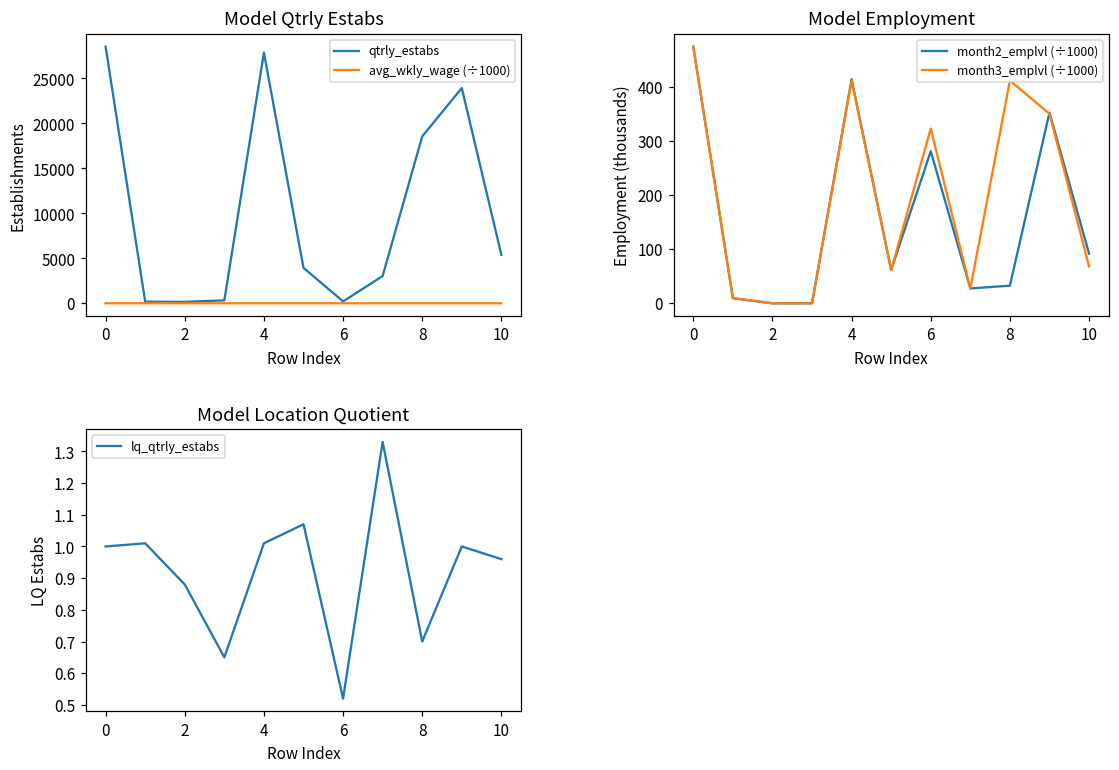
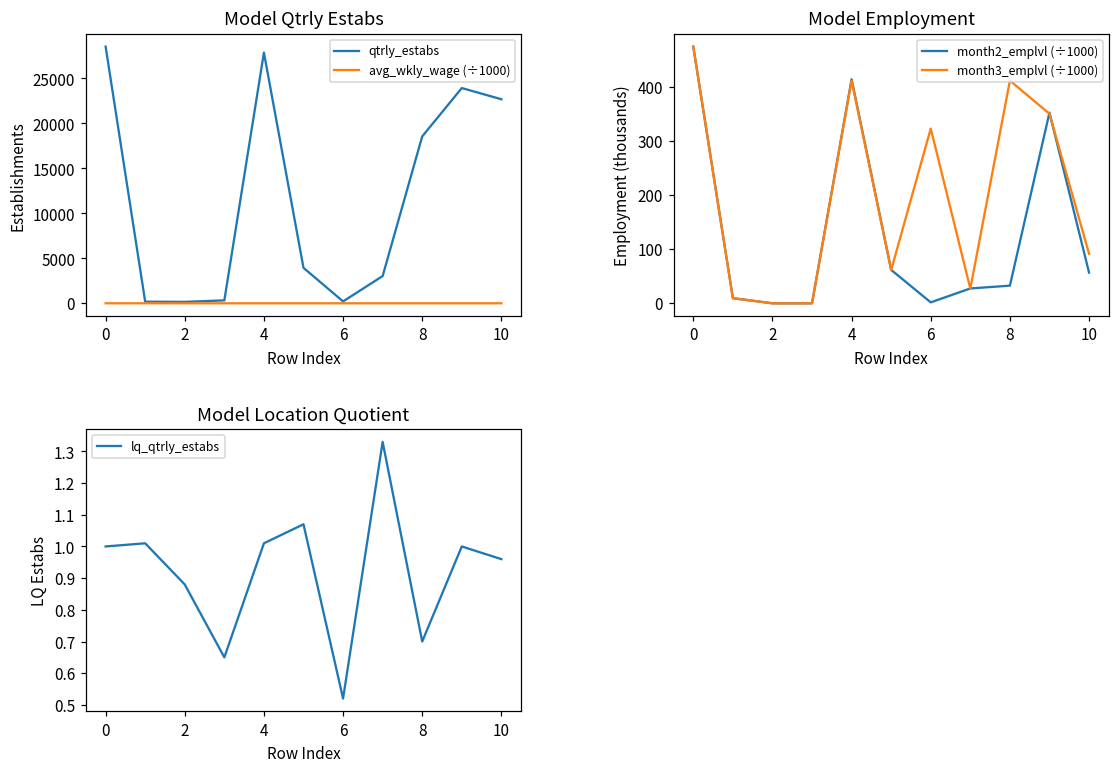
Model Qtrly Estabs, qtrly_estabs, 10: 5000 -> 23000
Model Employment, month2_emplvl (÷1000), 6: 280 -> 0
Model Employment, month2_emplvl (÷1000), 10: 90 -> 60
Model Employment, month3_emplvl (÷1000), 10: 70 -> 90
